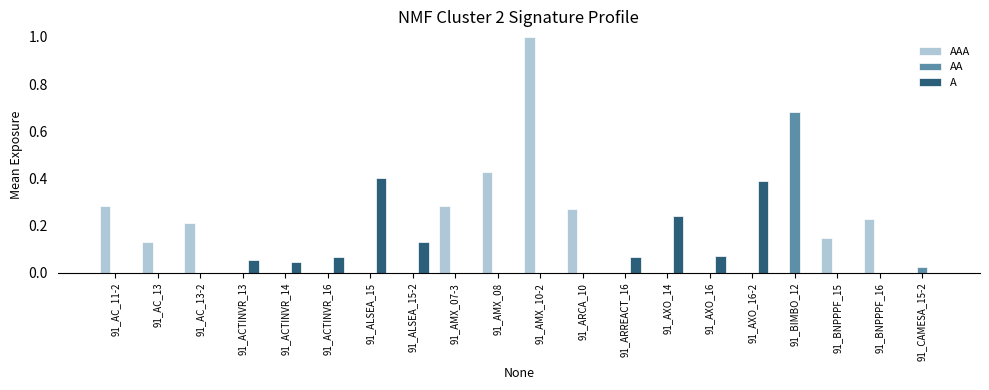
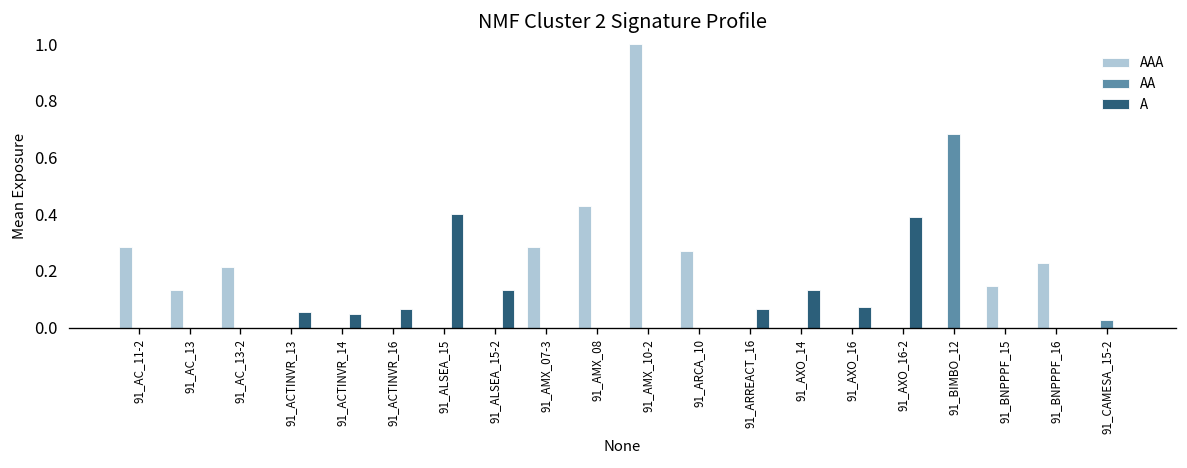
A, 91_AXO_14: 0.24 -> 0.13
